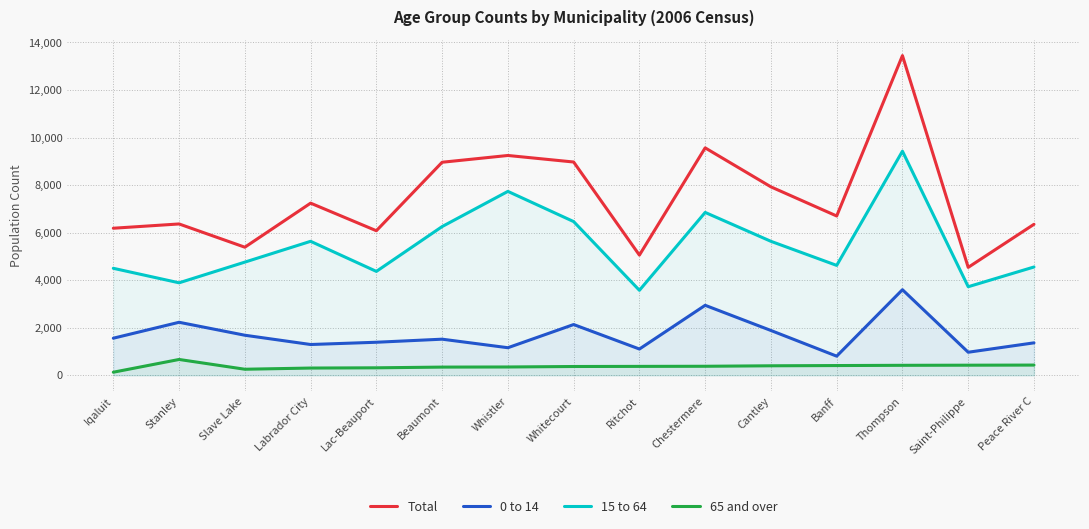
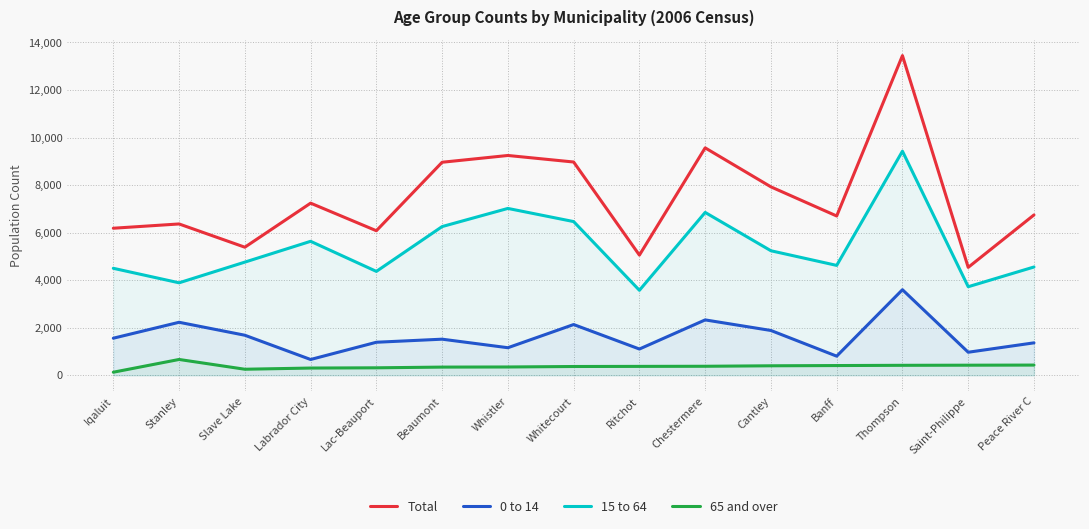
0 to 14, Labrador City: 1,300 -> 700
15 to 64, Whistler: 7,700 -> 7,000
0 to 14, Chestermere: 2,900 -> 2,300
15 to 64, Cantley: 5,600 -> 5,200
Total, Peace River C: 6,400 -> 6,700
